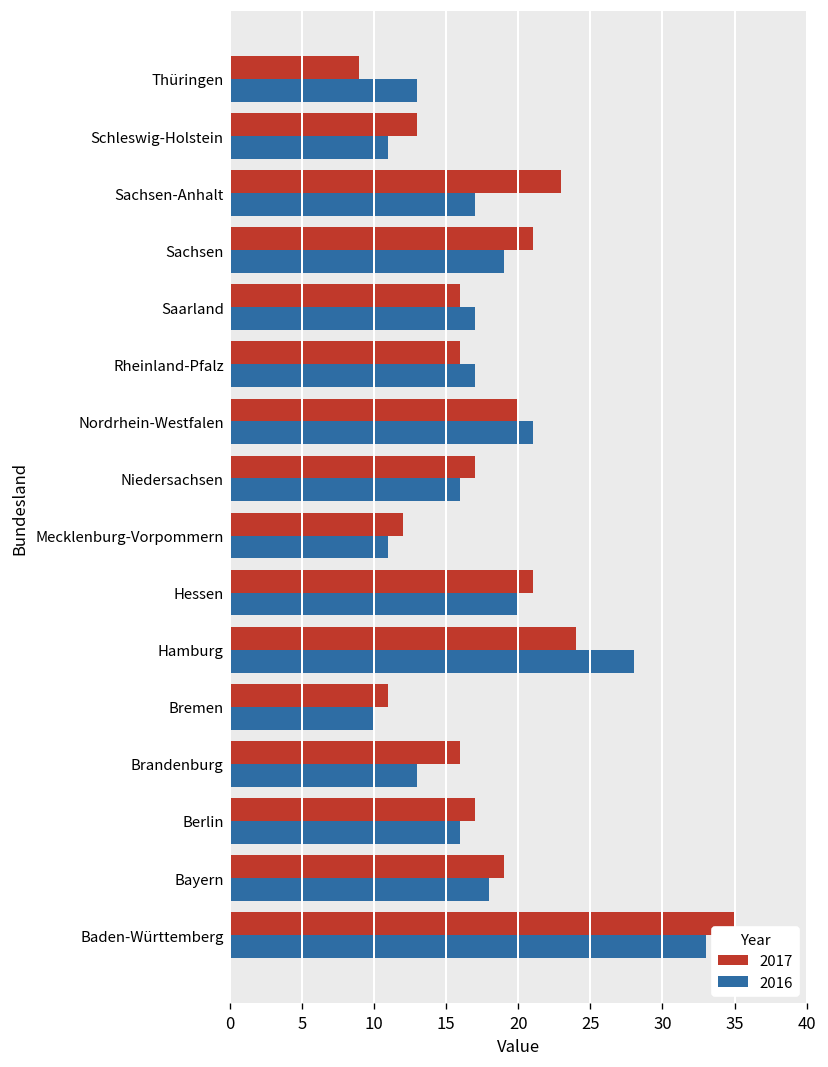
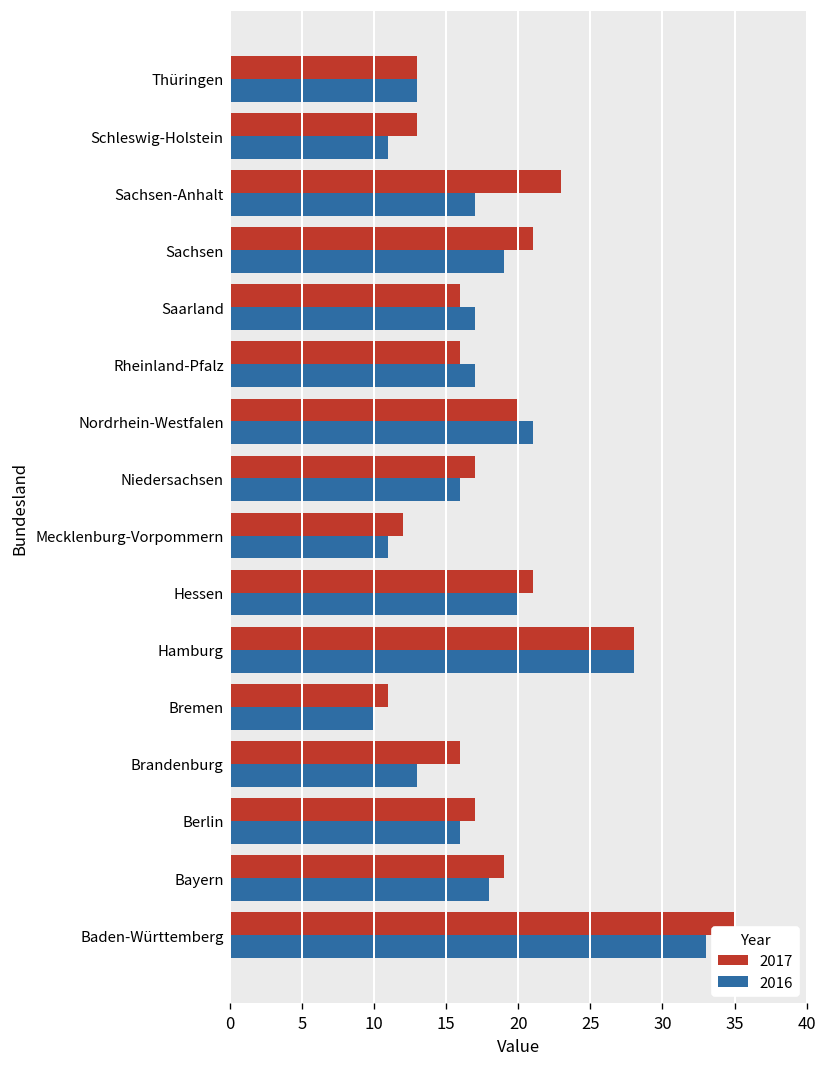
2017, Thüringen: 9 -> 13
2017, Hamburg: 24 -> 28
